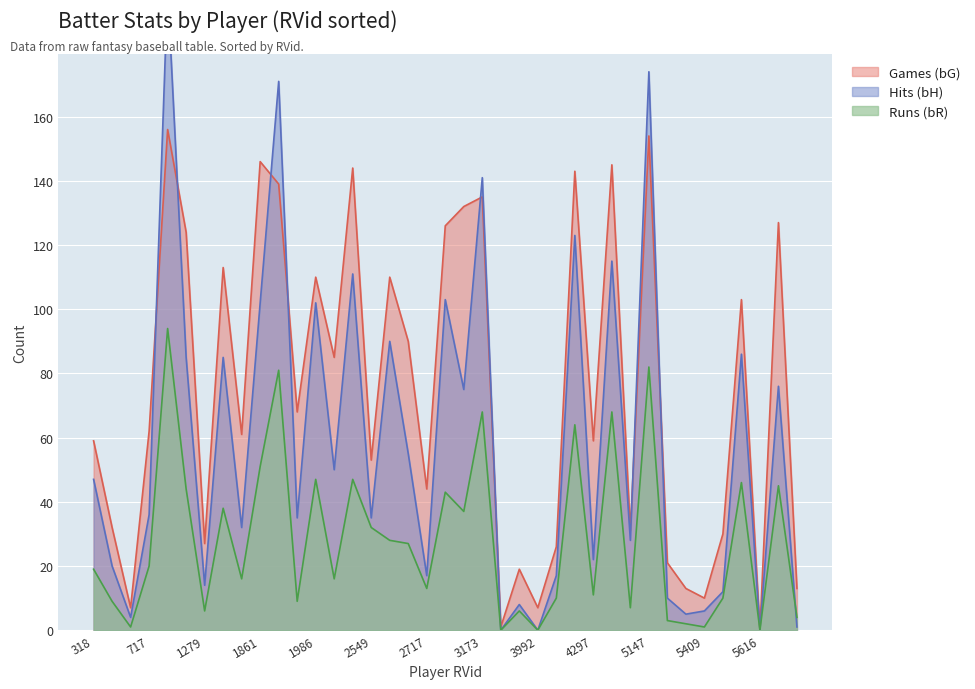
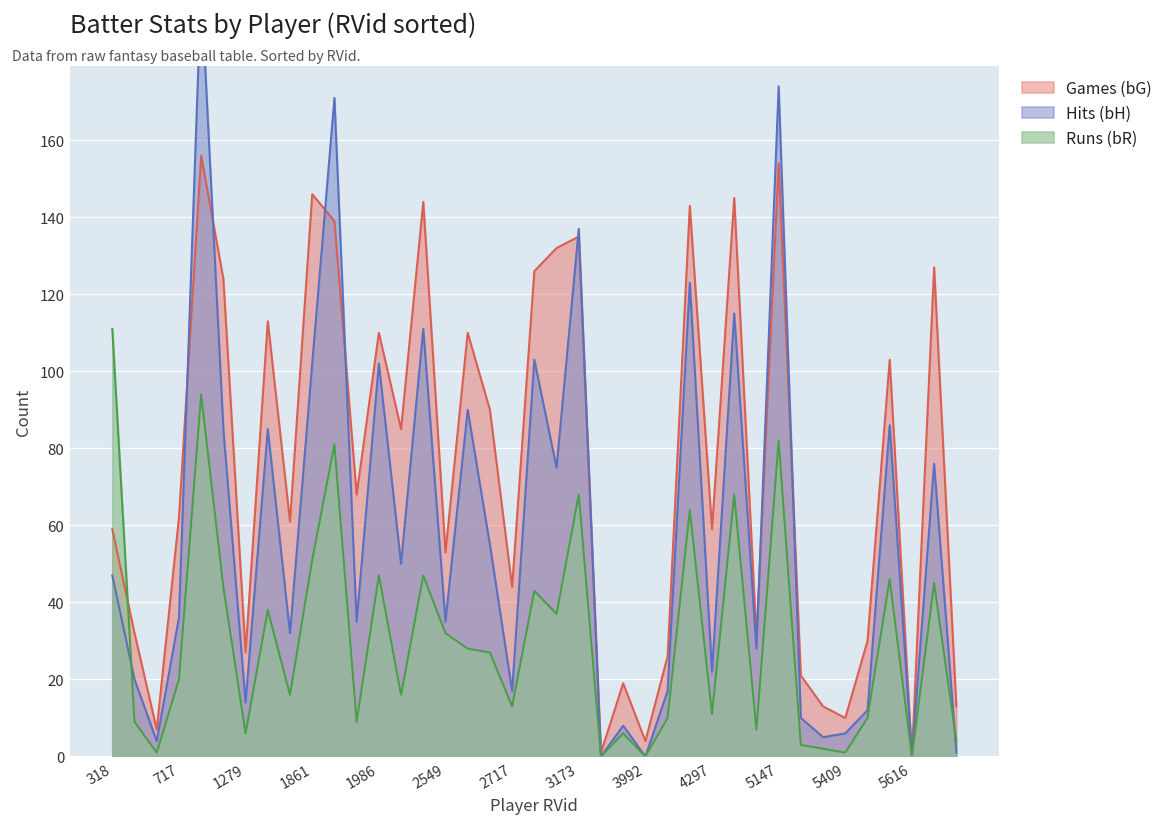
Runs (bR), 318: 19 -> 111
Hits (bH), 3173: 141 -> 137
Games (bG), 3992: 7 -> 4
